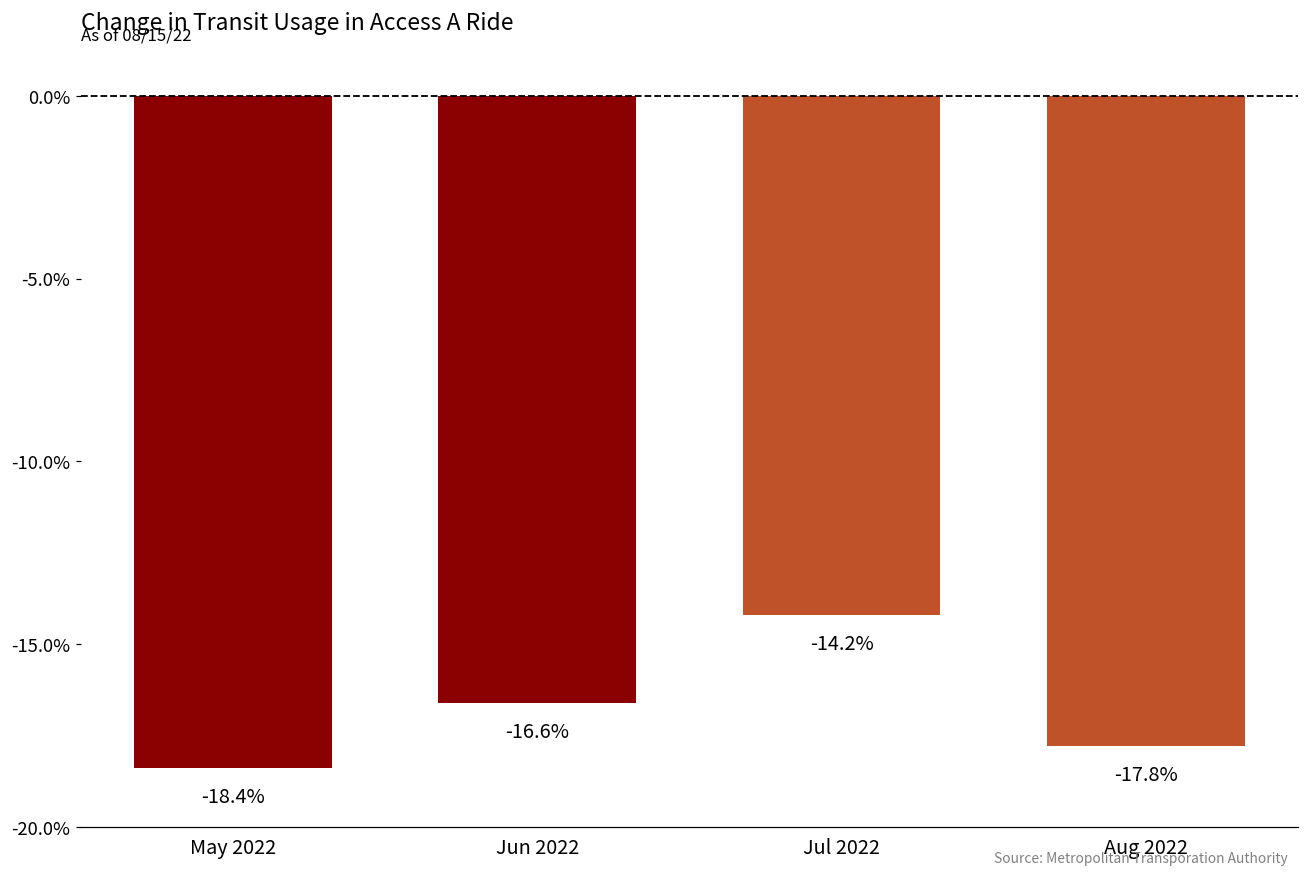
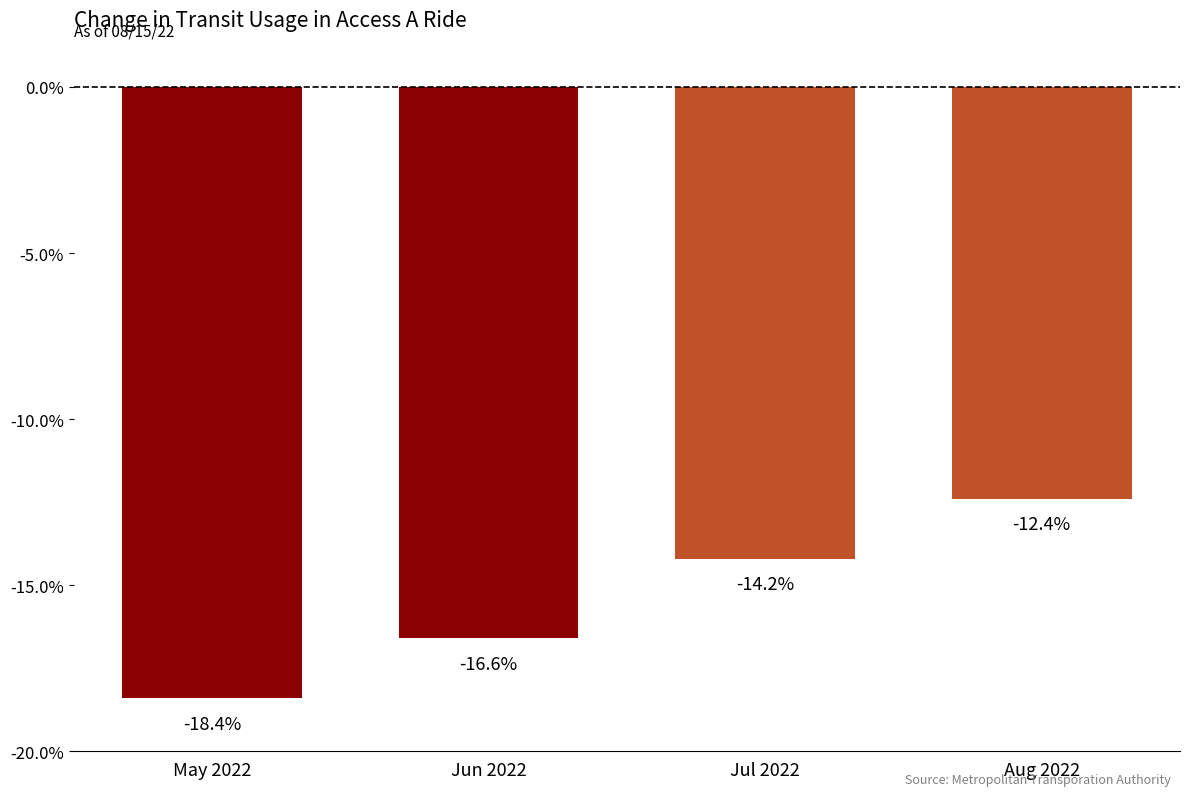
Aug 2022: -17.8% -> -12.4%
